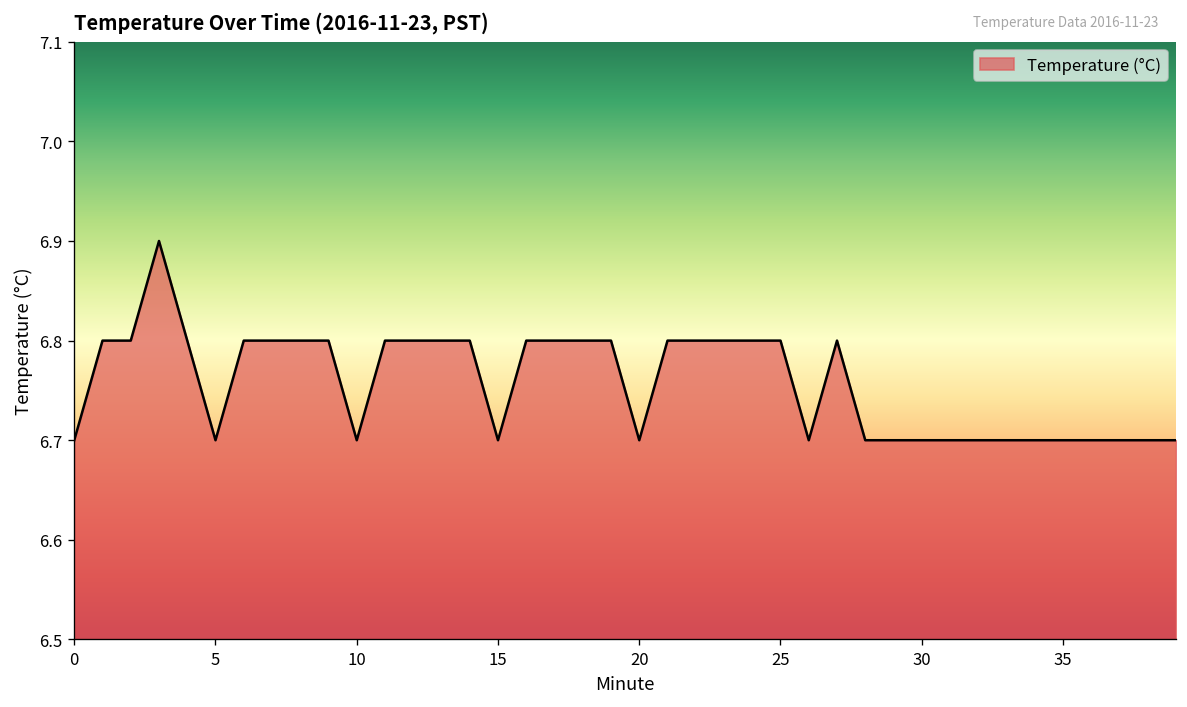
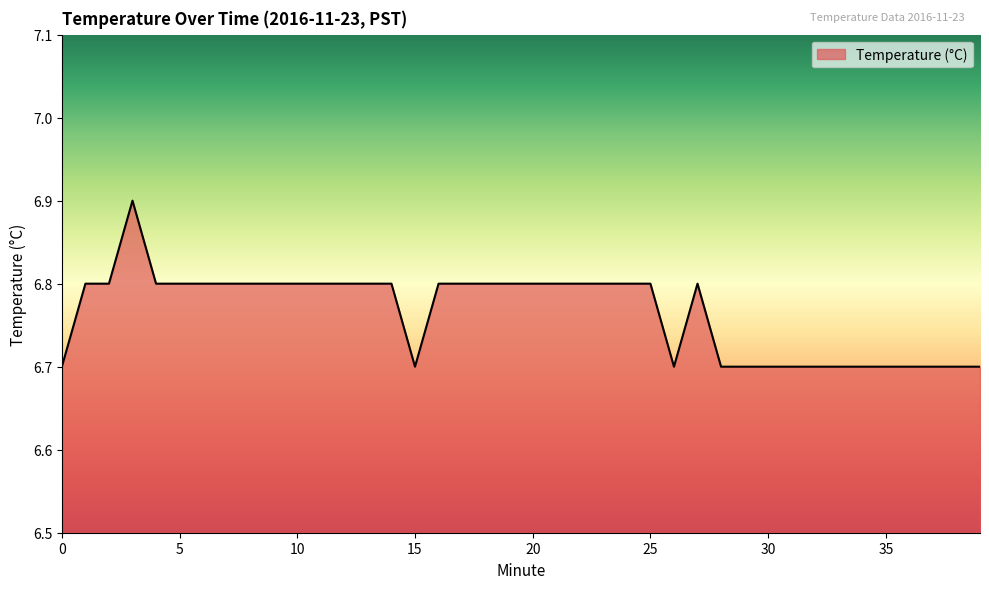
5: 6.7 -> 6.8
10: 6.7 -> 6.8
20: 6.7 -> 6.8
